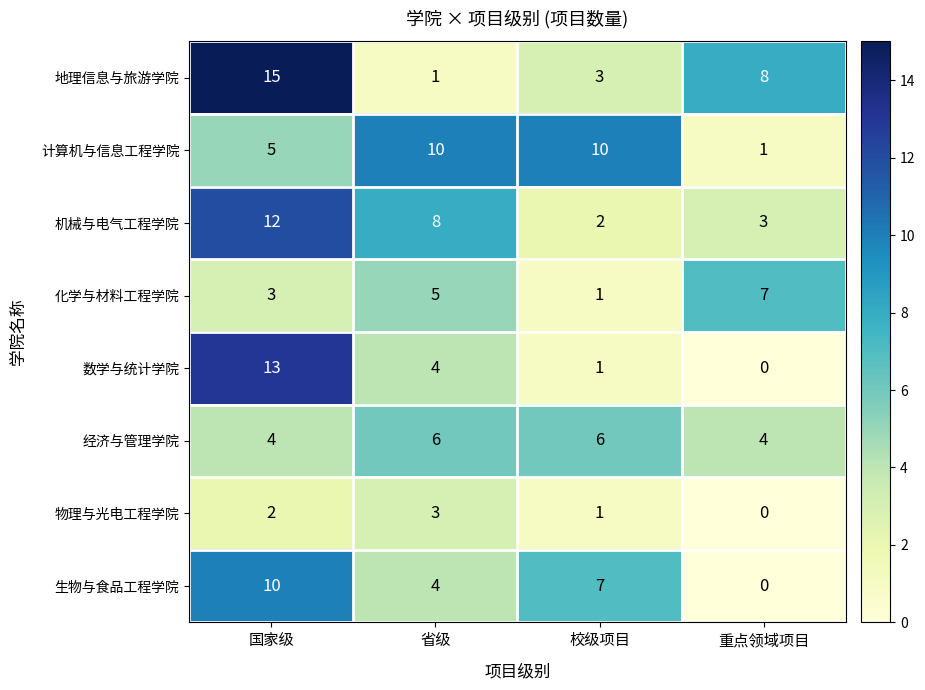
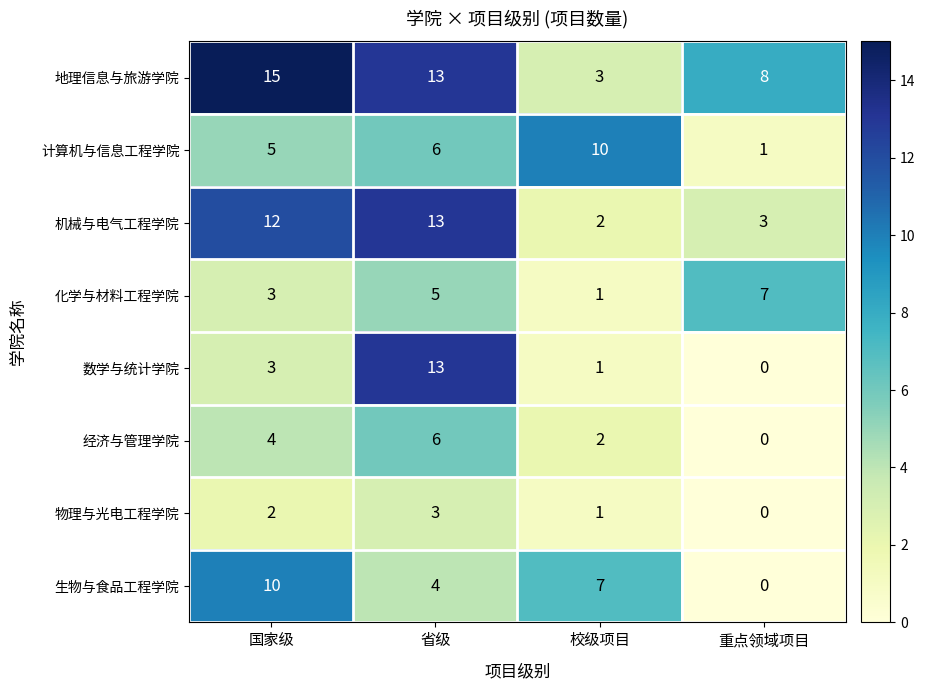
地理信息与旅游学院, 省级: 1 -> 13
计算机与信息工程学院, 省级: 10 -> 6
机械与电气工程学院, 省级: 8 -> 13
数学与统计学院, 国家级: 13 -> 3
数学与统计学院, 省级: 4 -> 13
经济与管理学院, 校级项目: 6 -> 2
经济与管理学院, 重点领域项目: 4 -> 0
